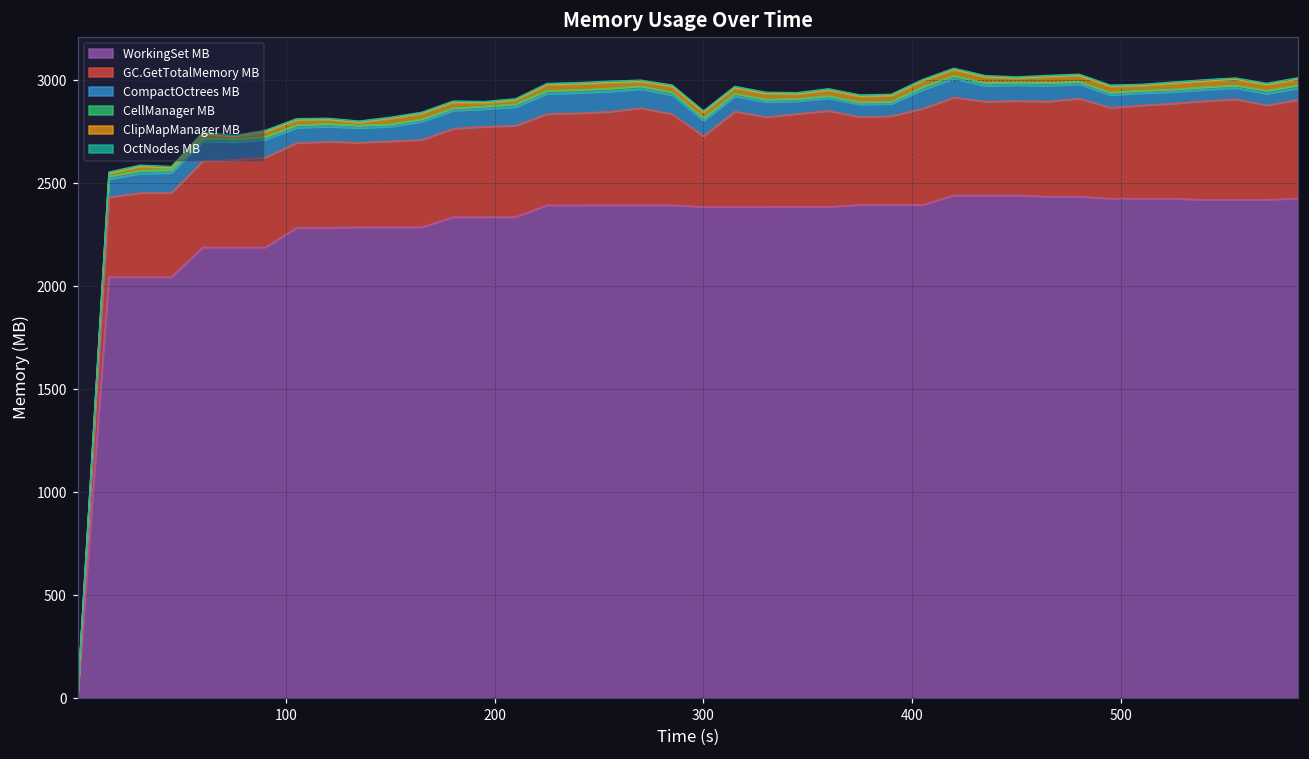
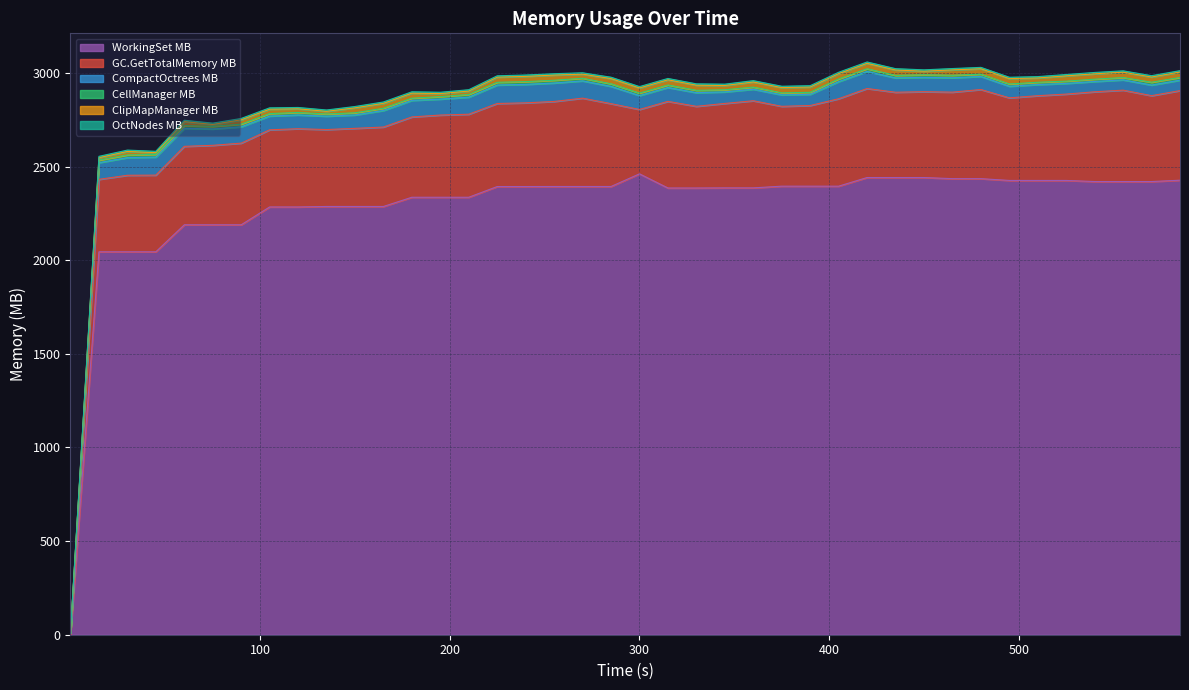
WorkingSet MB, 300: 2390 -> 2460
